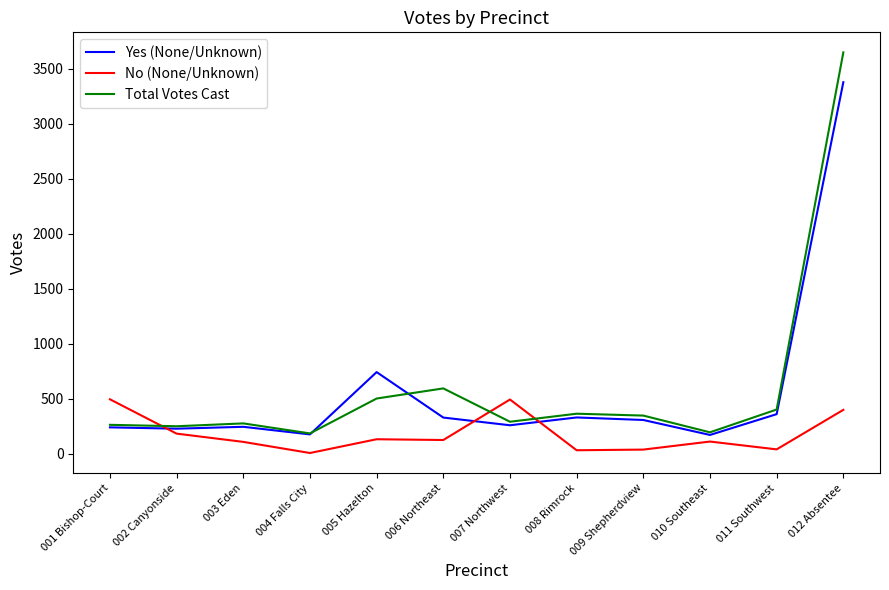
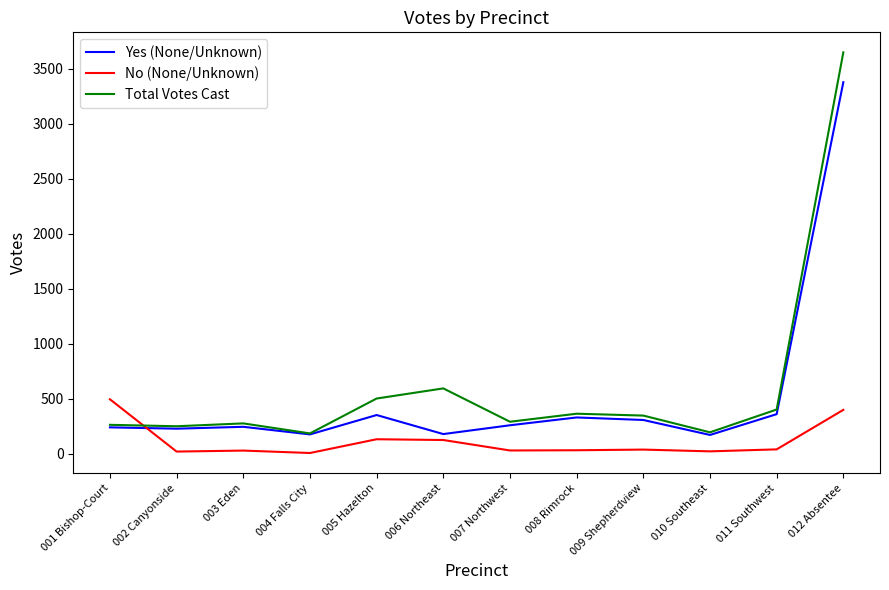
No (None/Unknown), 002 Canyonside: 190 -> 20
No (None/Unknown), 003 Eden: 110 -> 30
Yes (None/Unknown), 005 Hazelton: 740 -> 350
Yes (None/Unknown), 006 Northeast: 330 -> 180
No (None/Unknown), 007 Northwest: 500 -> 30
No (None/Unknown), 010 Southeast: 110 -> 20
